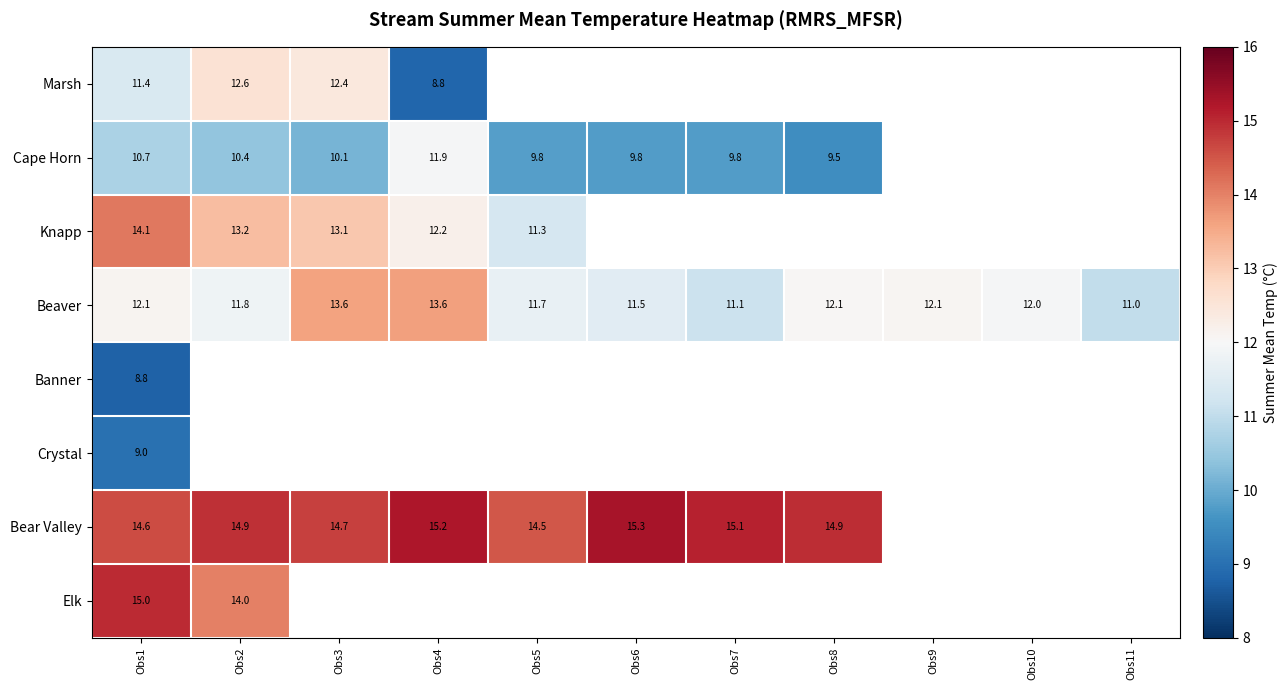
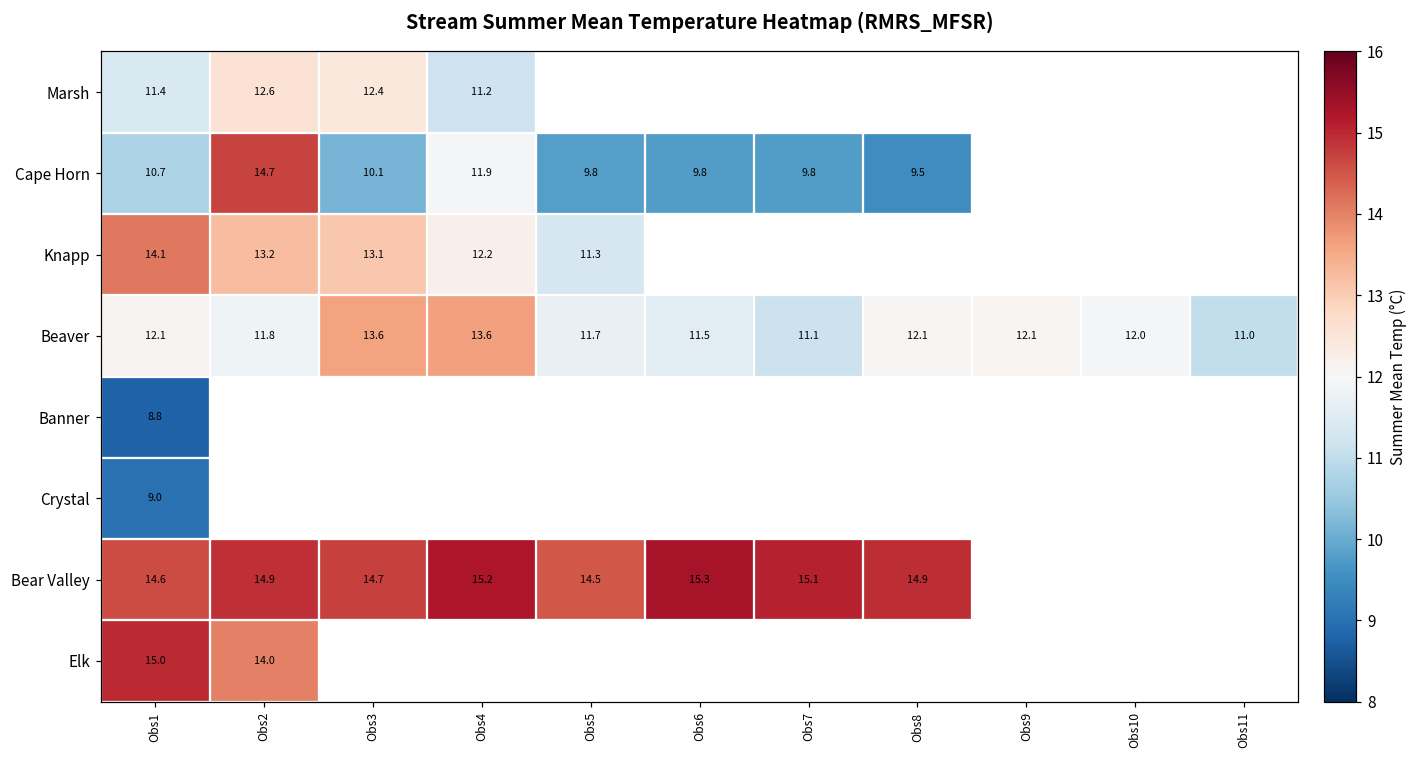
Marsh, Obs4: 8.8 -> 11.2
Cape Horn, Obs2: 10.4 -> 14.7
